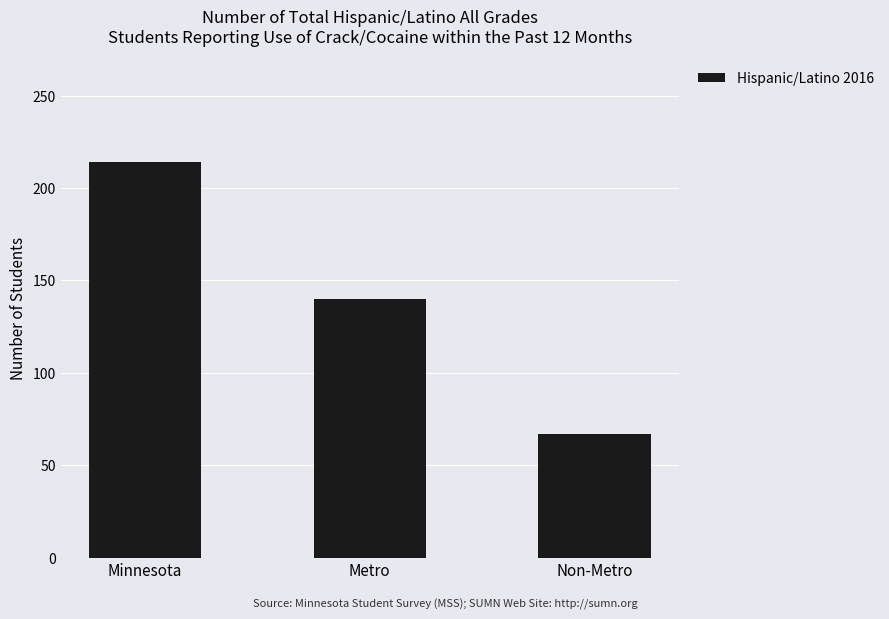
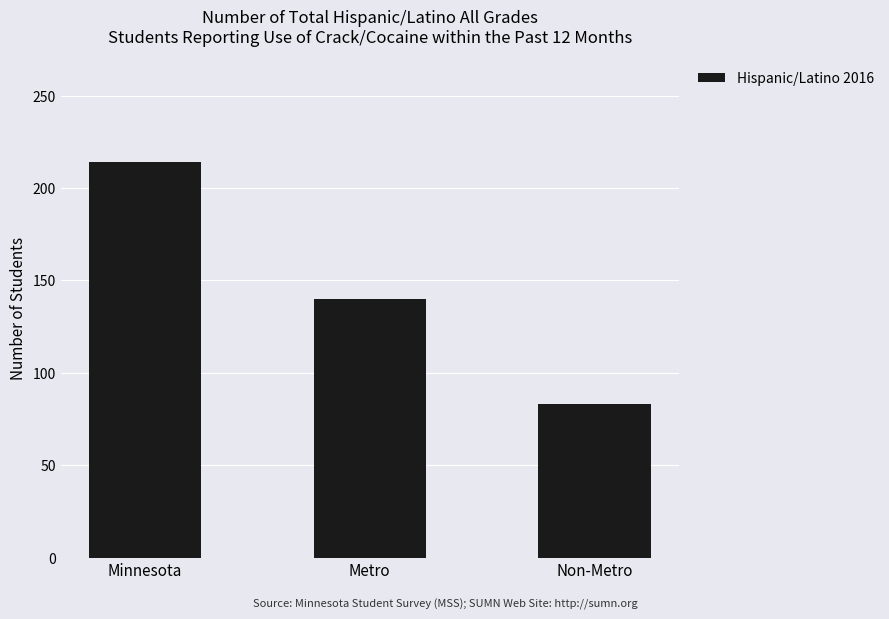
Non-Metro: 67 -> 83
